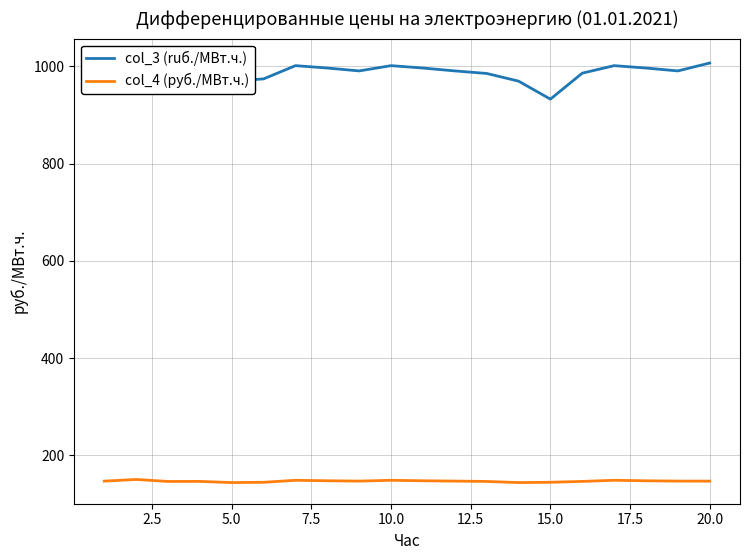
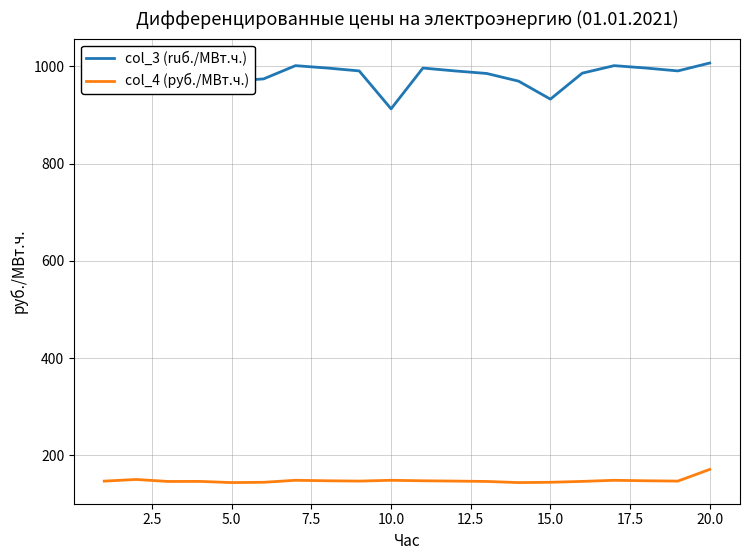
col_3 (ruб./МВт.ч.), 10.0: 1000 -> 910
col_4 (руб./МВт.ч.), 20.0: 150 -> 170
